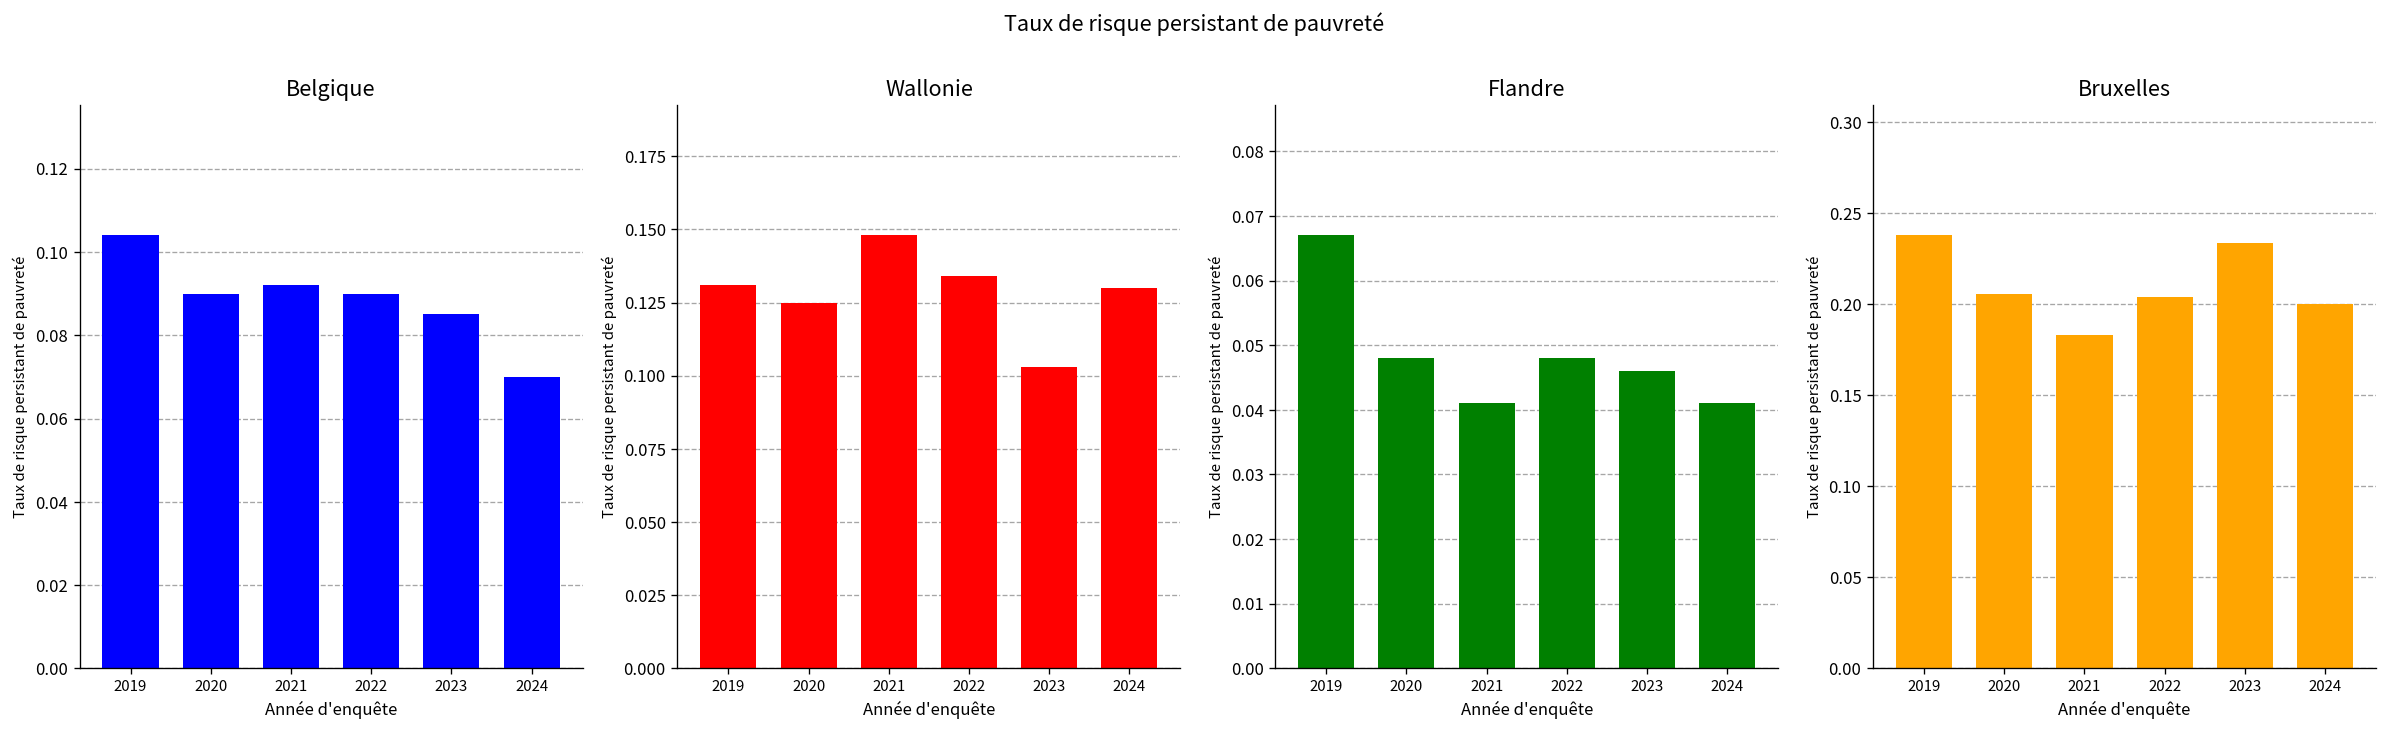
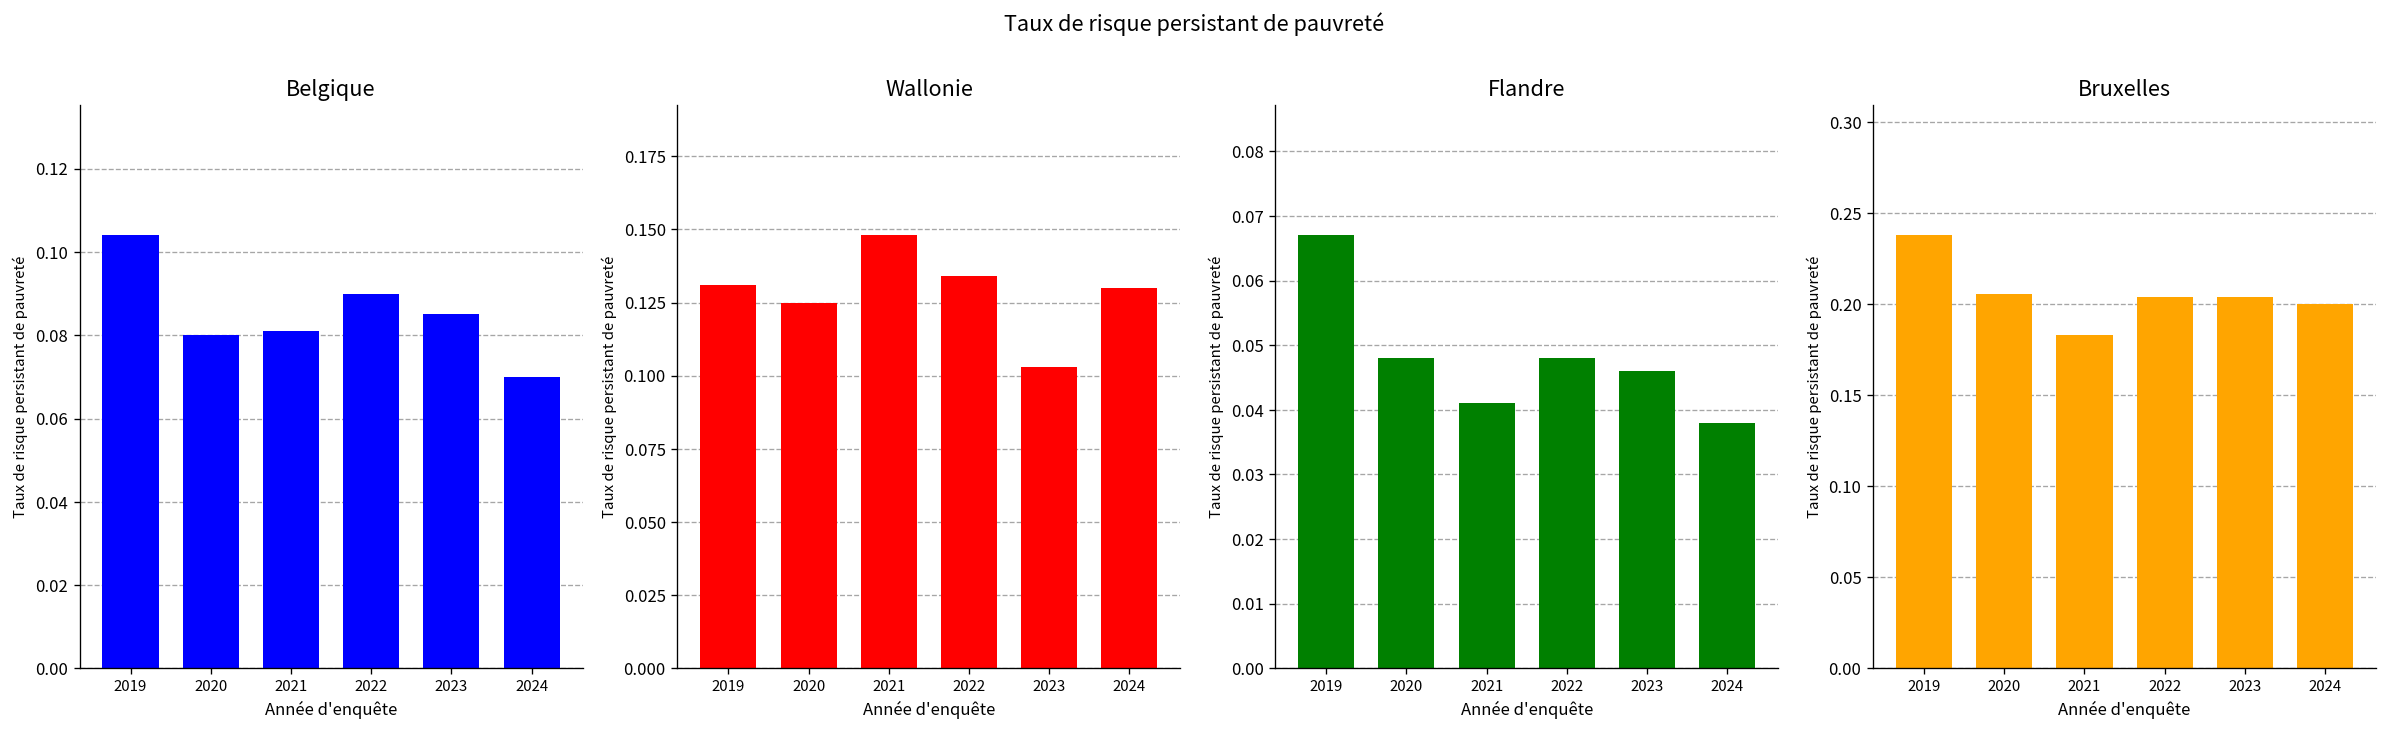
Belgique, 2020: 0.09 -> 0.08
Belgique, 2021: 0.092 -> 0.081
Flandre, 2024: 0.041 -> 0.038
Bruxelles, 2023: 0.234 -> 0.204
